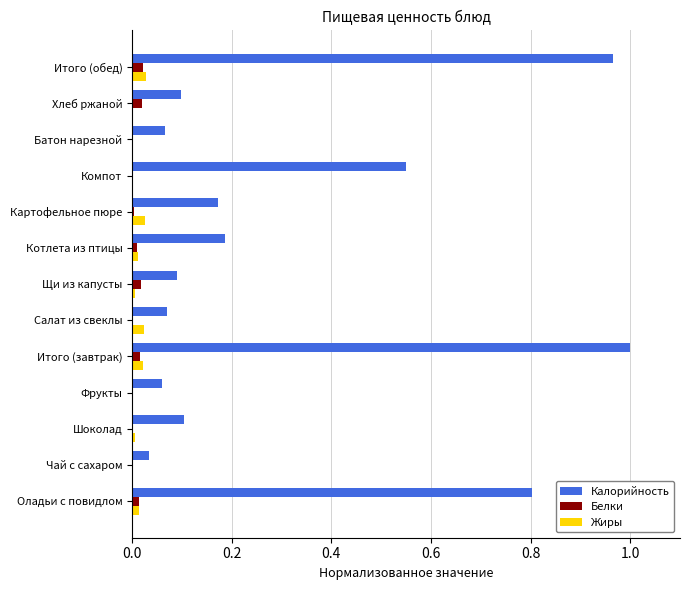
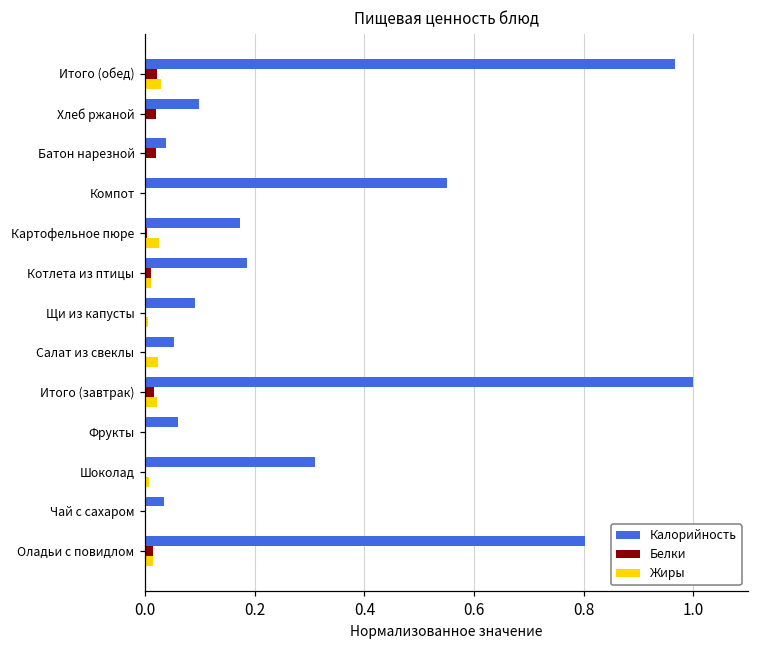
Калорийность, Батон нарезной: 0.07 -> 0.04
Белки, Батон нарезной: 0.00 -> 0.02
Белки, Щи из капусты: 0.02 -> 0.00
Калорийность, Салат из свеклы: 0.07 -> 0.05
Калорийность, Шоколад: 0.10 -> 0.31
